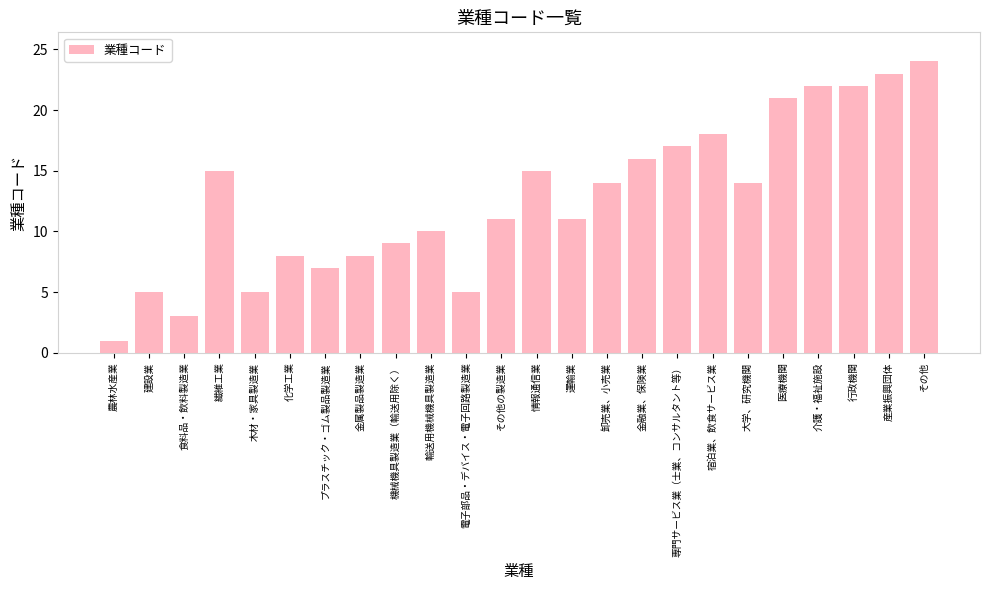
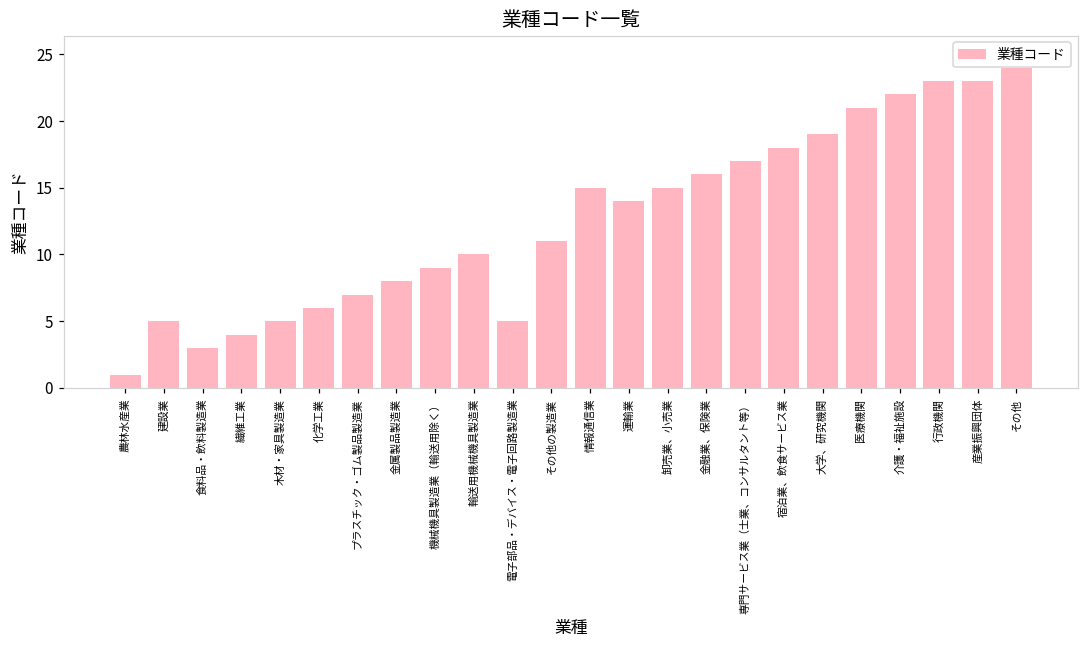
繊維工業: 15 -> 4
化学工業: 8 -> 6
運輸業: 11 -> 14
卸売業、小売業: 14 -> 15
大学、研究機関: 14 -> 19
行政機関: 22 -> 23
